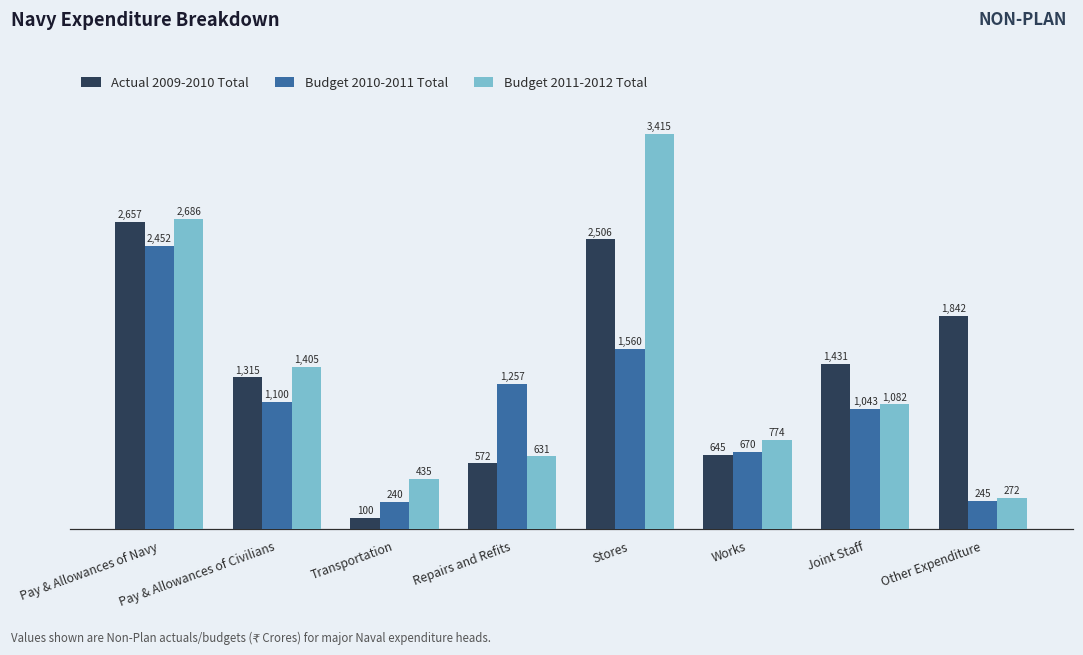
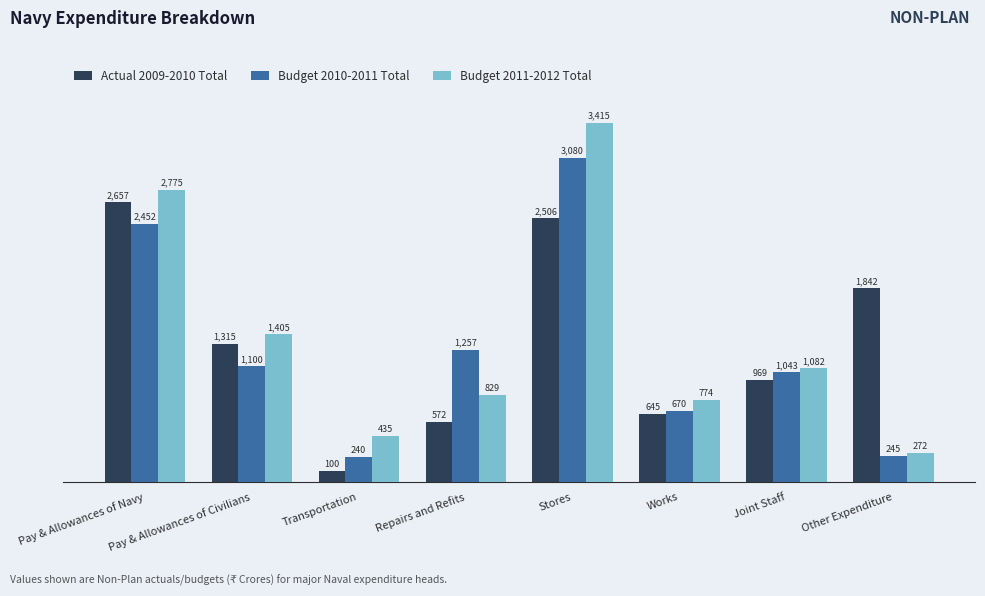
Budget 2011-2012 Total, Pay & Allowances of Navy: 2,686 -> 2,775
Budget 2011-2012 Total, Repairs and Refits: 631 -> 829
Budget 2010-2011 Total, Stores: 1,560 -> 3,080
Actual 2009-2010 Total, Joint Staff: 1,431 -> 969
